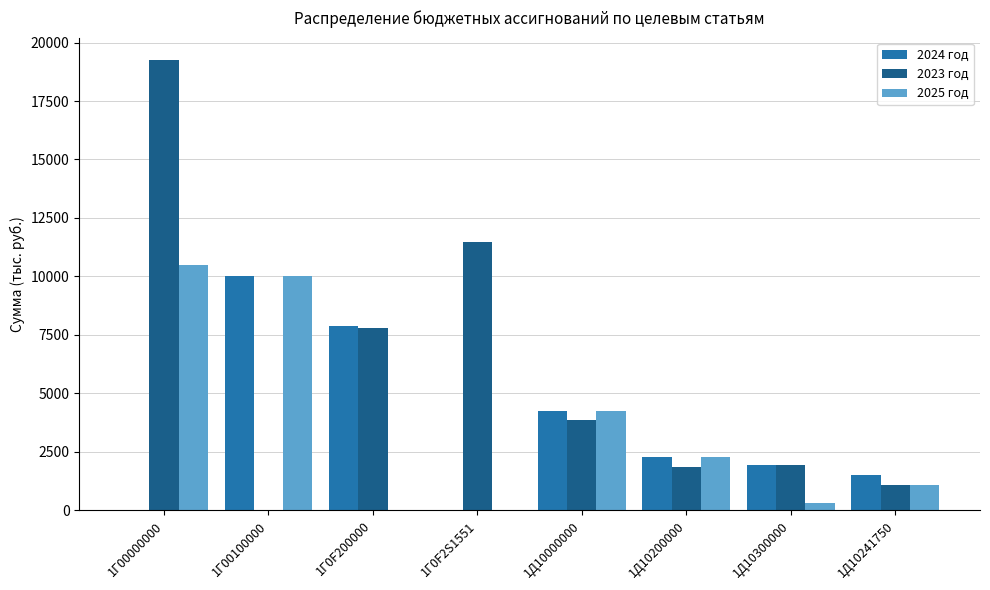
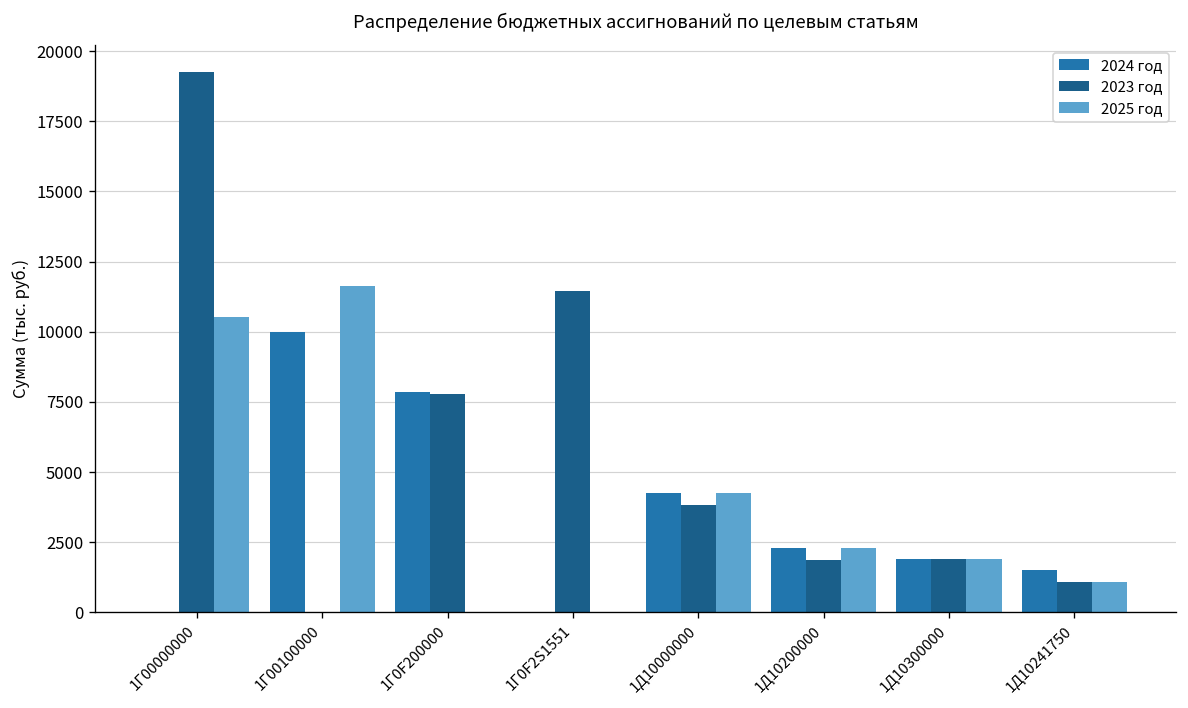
2025 год, 1Г00100000: 10000 -> 11600
2025 год, 1Д10300000: 300 -> 1900
